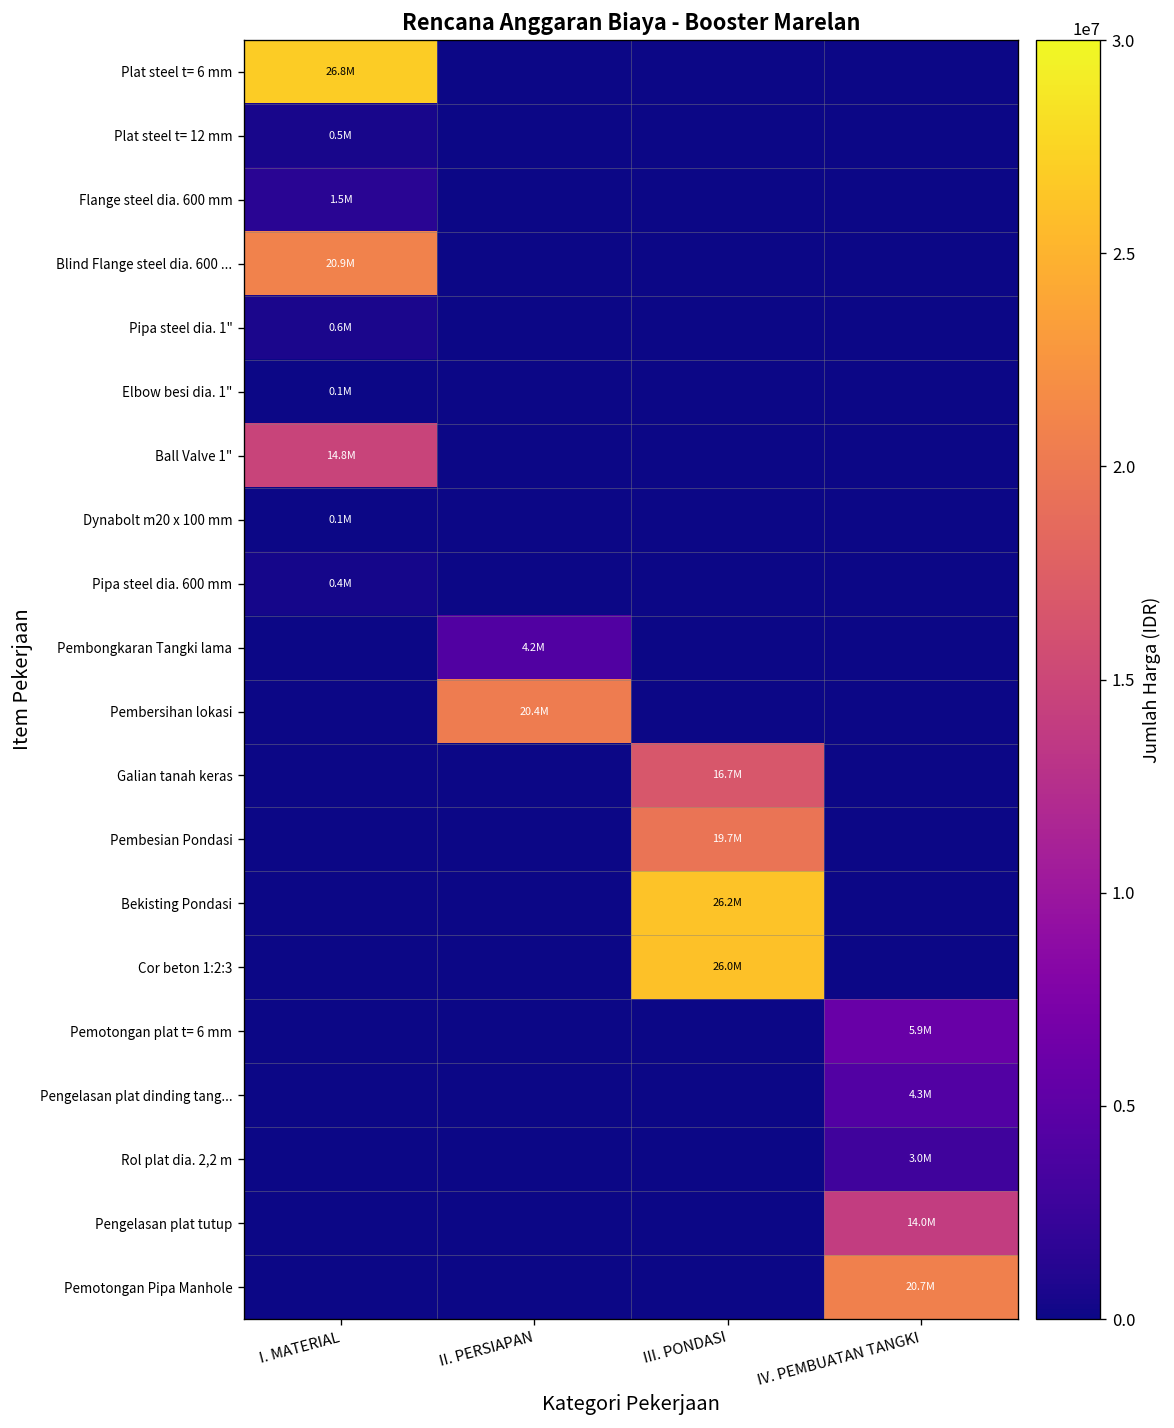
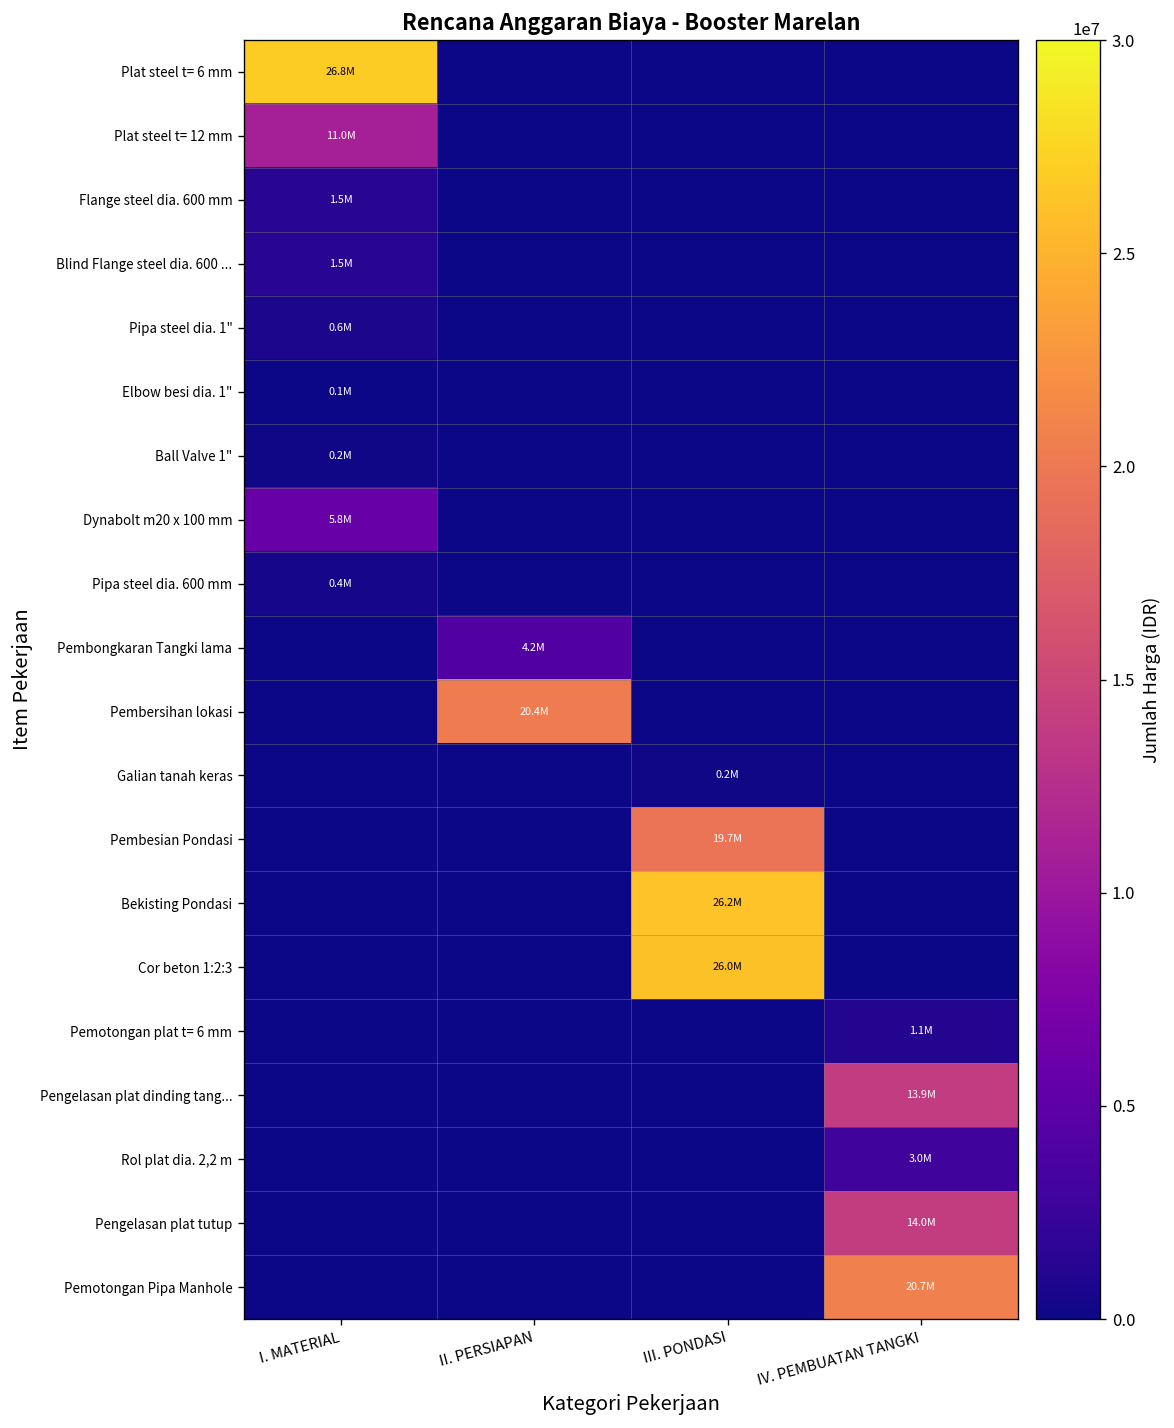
Plat steel t= 12 mm, I. MATERIAL: 0.5M -> 11.0M
Blind Flange steel dia. 600 ..., I. MATERIAL: 20.9M -> 1.5M
Ball Valve 1", I. MATERIAL: 14.8M -> 0.2M
Dynabolt m20 x 100 mm, I. MATERIAL: 0.1M -> 5.8M
Galian tanah keras, III. PONDASI: 16.7M -> 0.2M
Pemotongan plat t= 6 mm, IV. PEMBUATAN TANGKI: 5.9M -> 1.1M
Pengelasan plat dinding tang..., IV. PEMBUATAN TANGKI: 4.3M -> 13.9M
